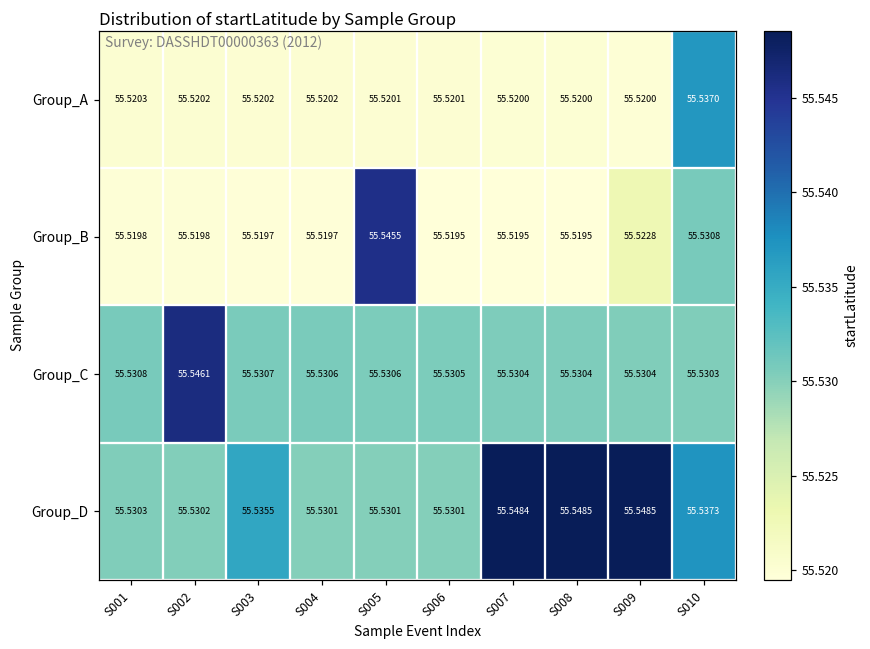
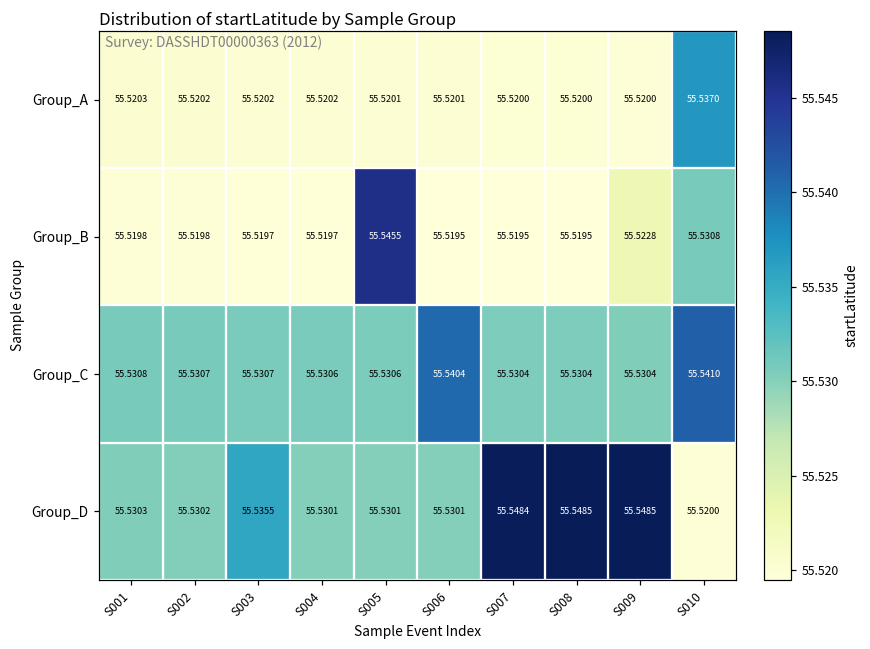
Group_C, S002: 55.5461 -> 55.5307
Group_C, S006: 55.5305 -> 55.5404
Group_C, S010: 55.5303 -> 55.5410
Group_D, S010: 55.5373 -> 55.5200
